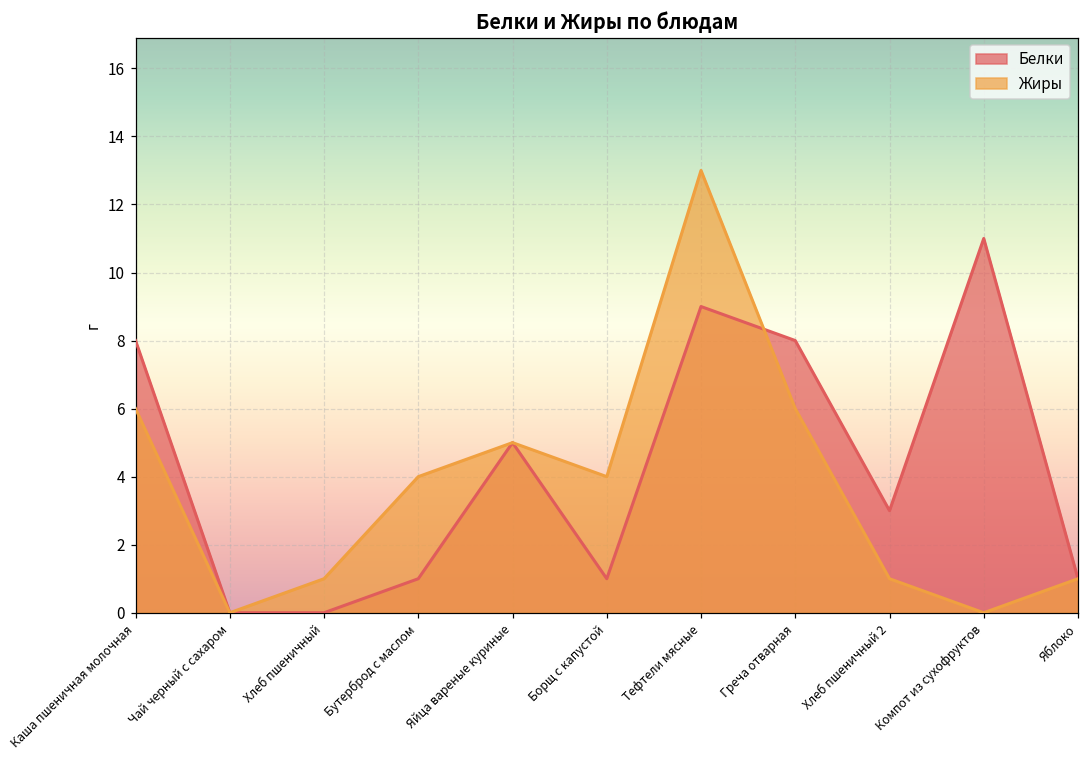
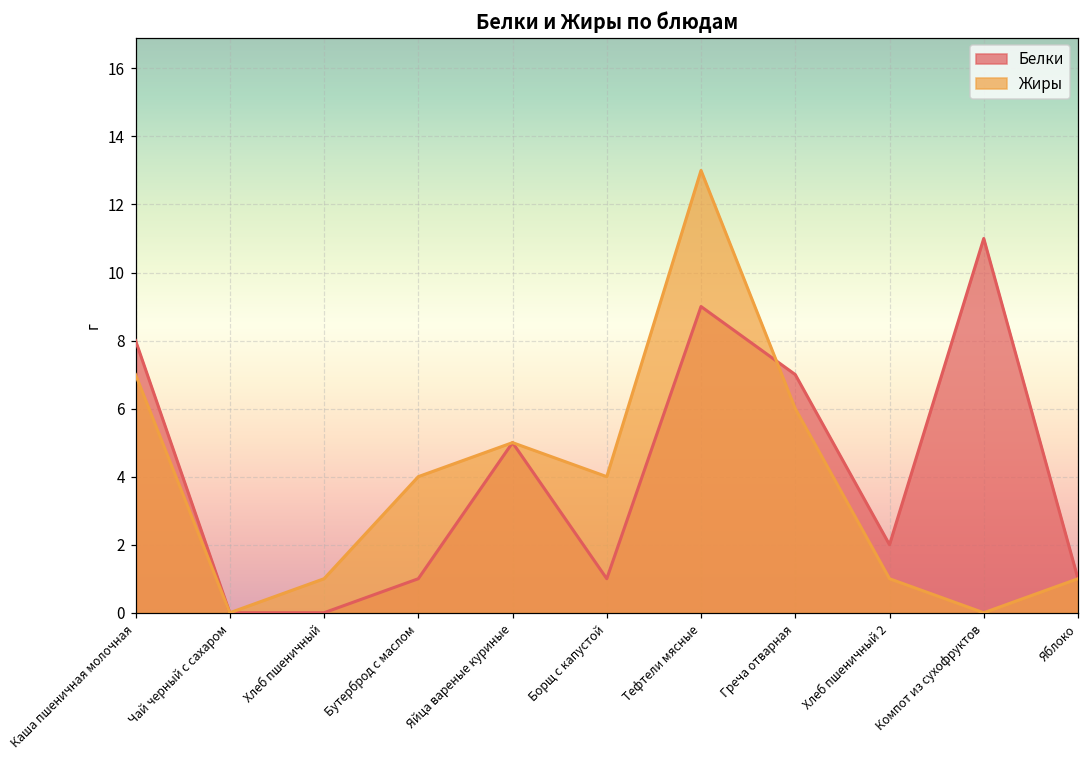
Жиры, Каша пшеничная молочная: 6 -> 7
Белки, Греча отварная: 8 -> 7
Белки, Хлеб пшеничный 2: 3 -> 2
